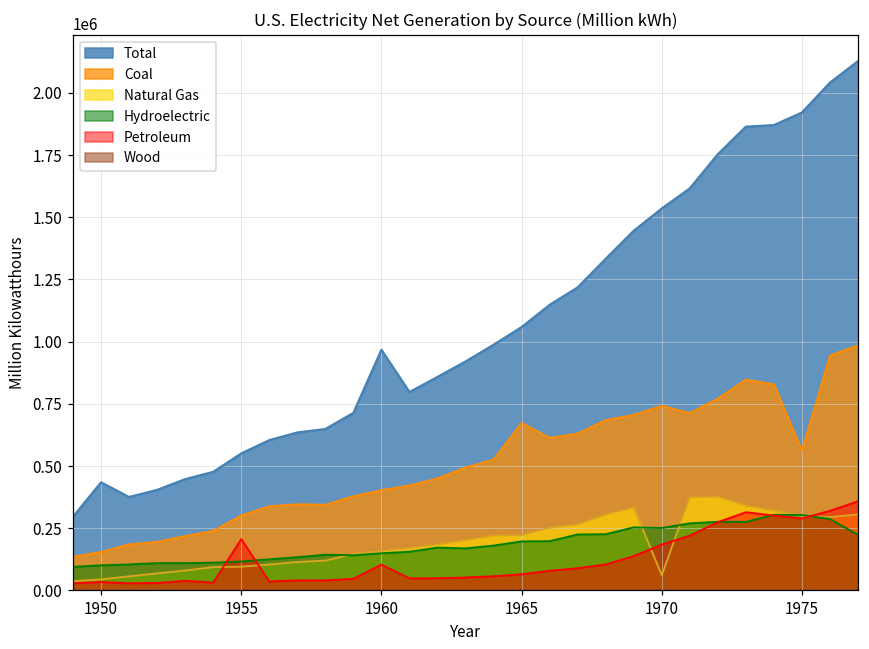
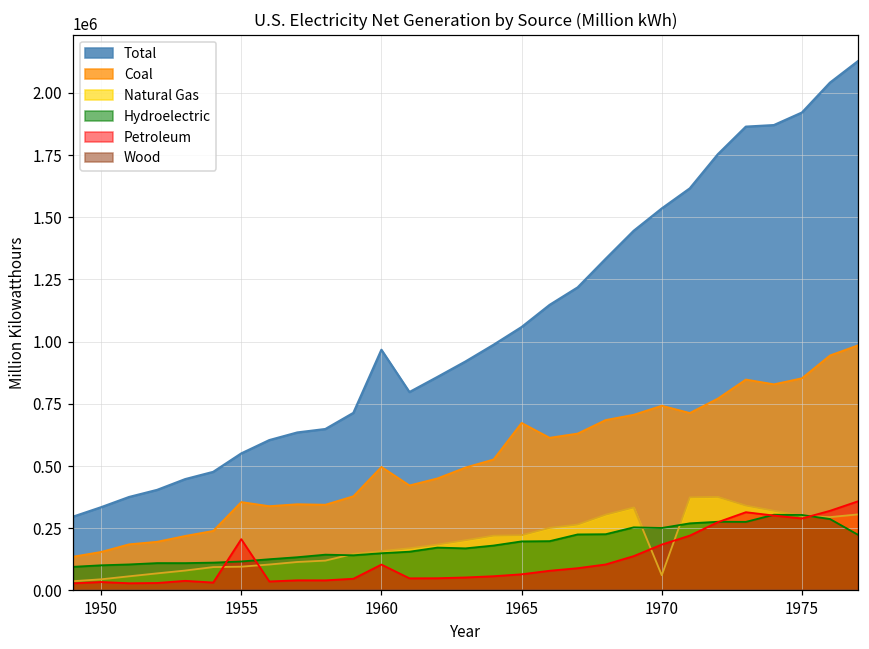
Total, 1950: 430000 -> 330000
Coal, 1955: 300000 -> 360000
Coal, 1960: 400000 -> 500000
Coal, 1975: 560000 -> 850000
